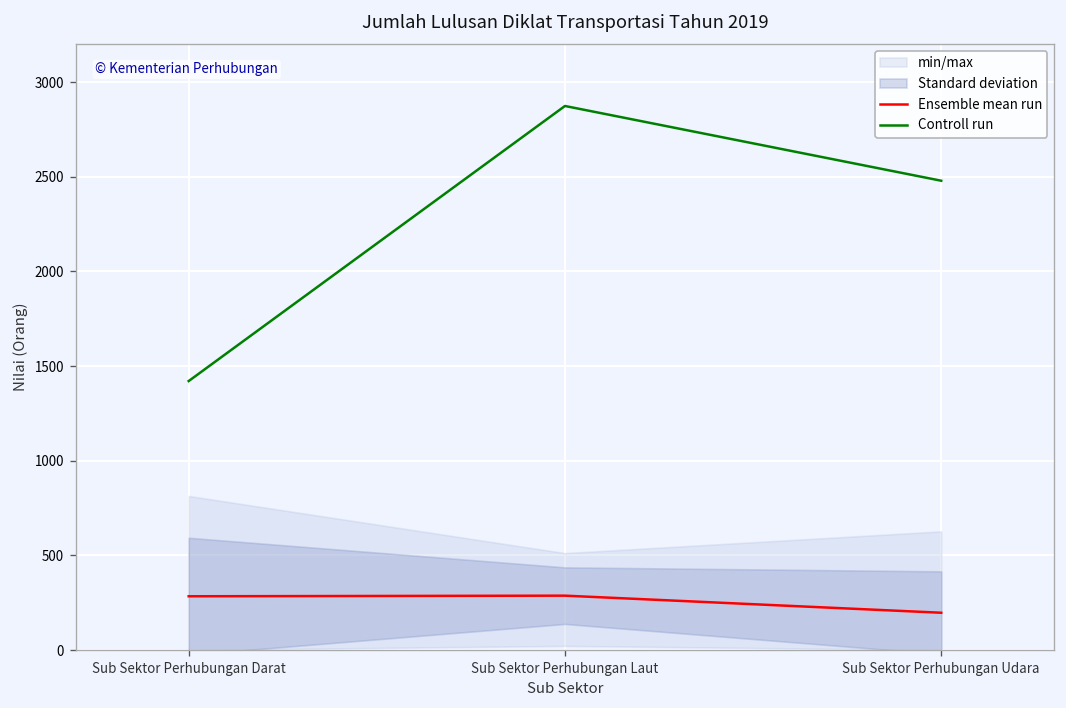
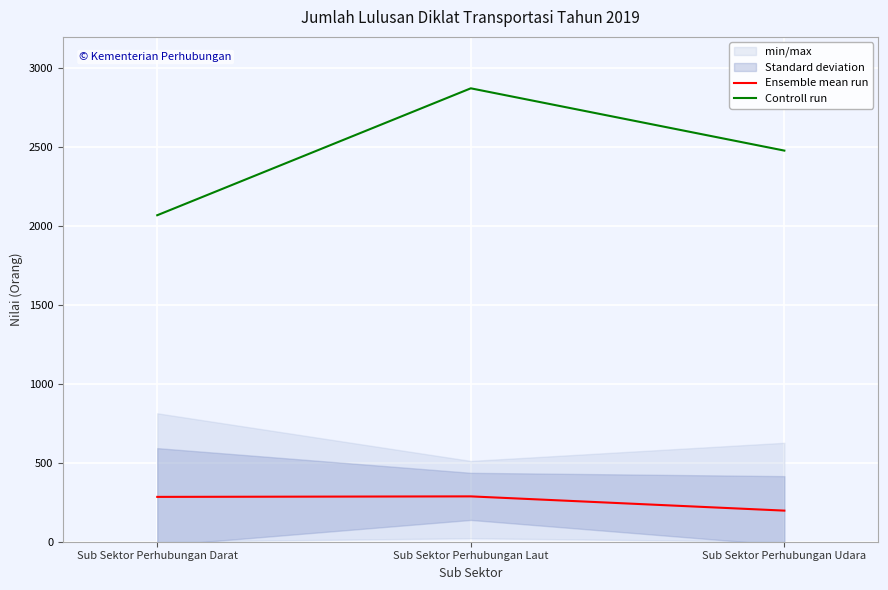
Controll run, Sub Sektor Perhubungan Darat: 1420 -> 2070
